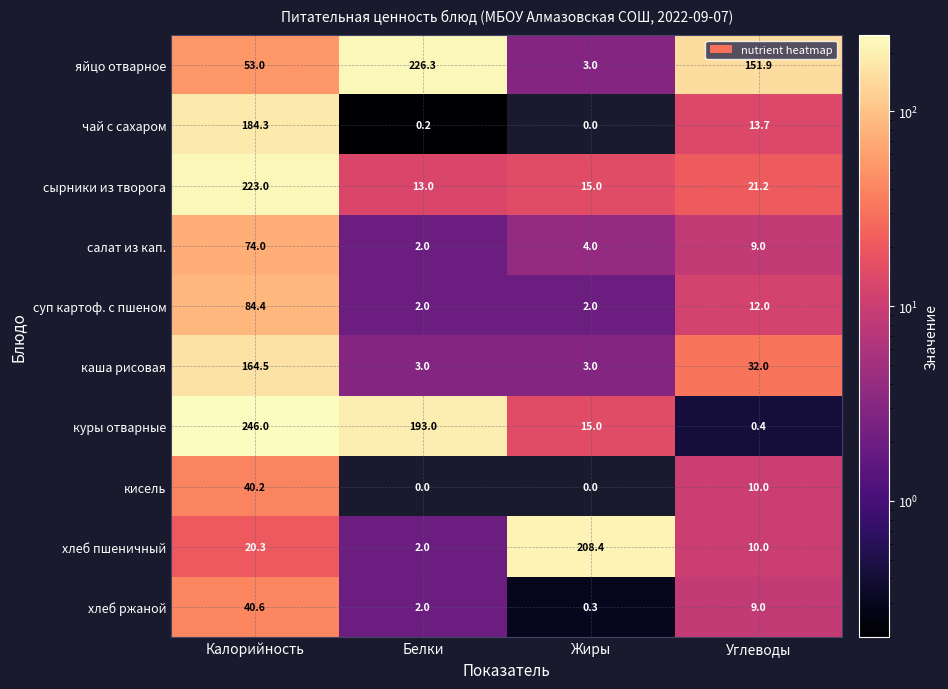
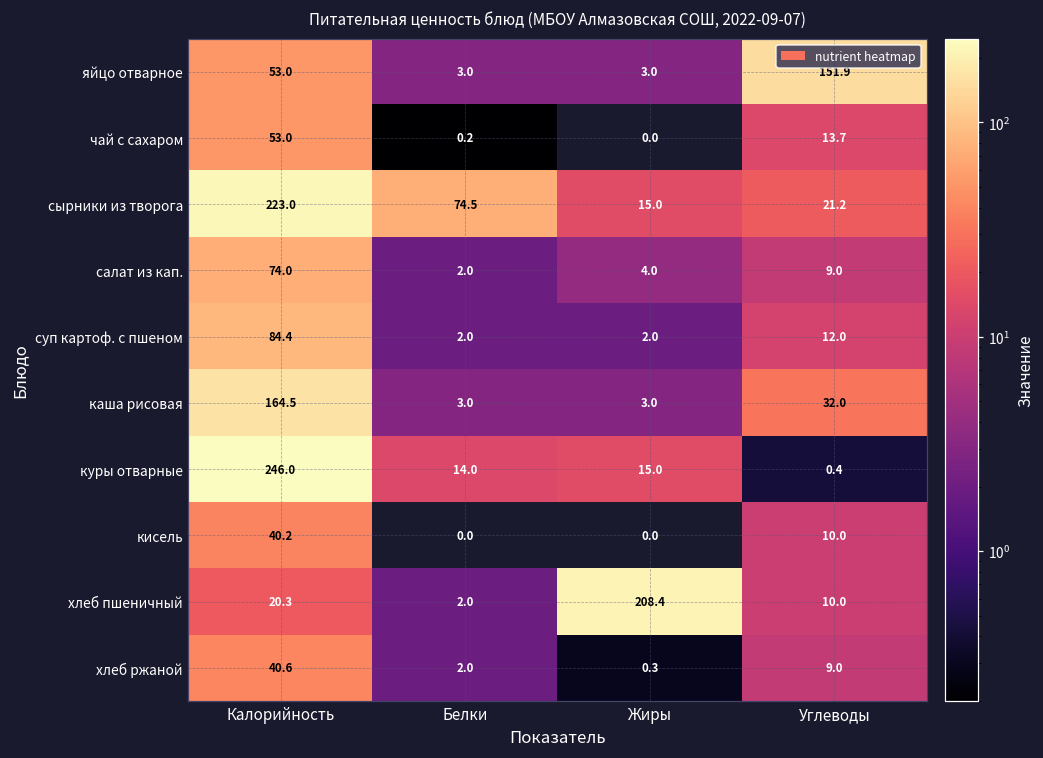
яйцо отварное, Белки: 226.3 -> 3.0
чай с сахаром, Калорийность: 184.3 -> 53.0
сырники из творога, Белки: 13.0 -> 74.5
куры отварные, Белки: 193.0 -> 14.0
